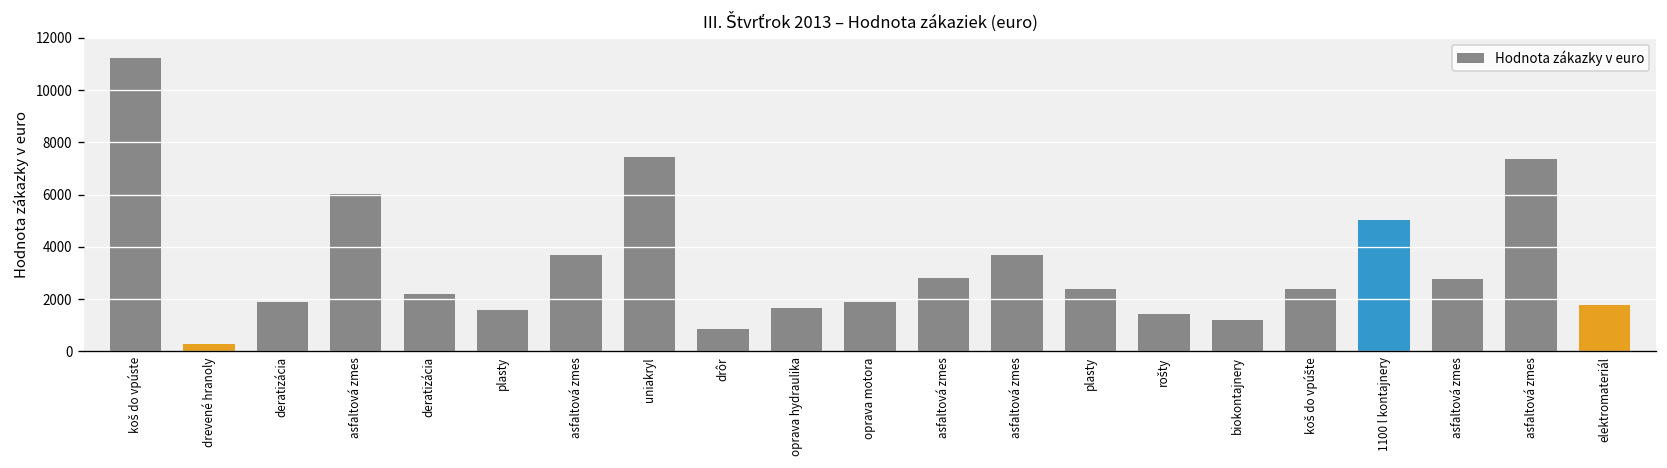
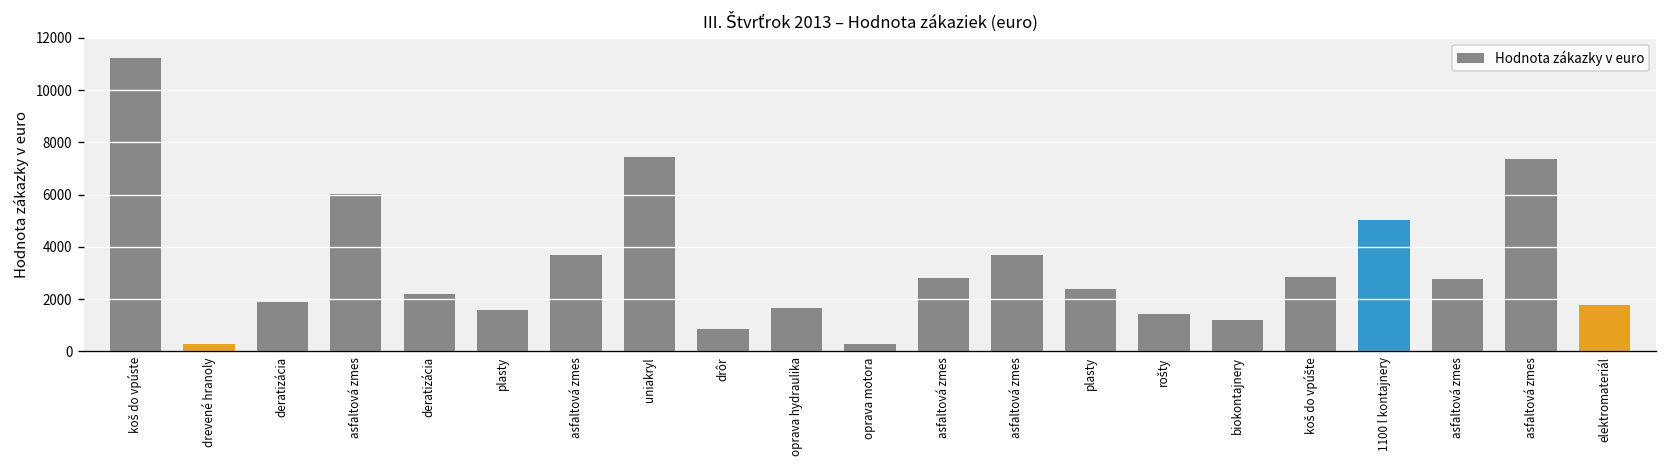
oprava motora: 1900 -> 300
koš do vpúšte: 2400 -> 2800
